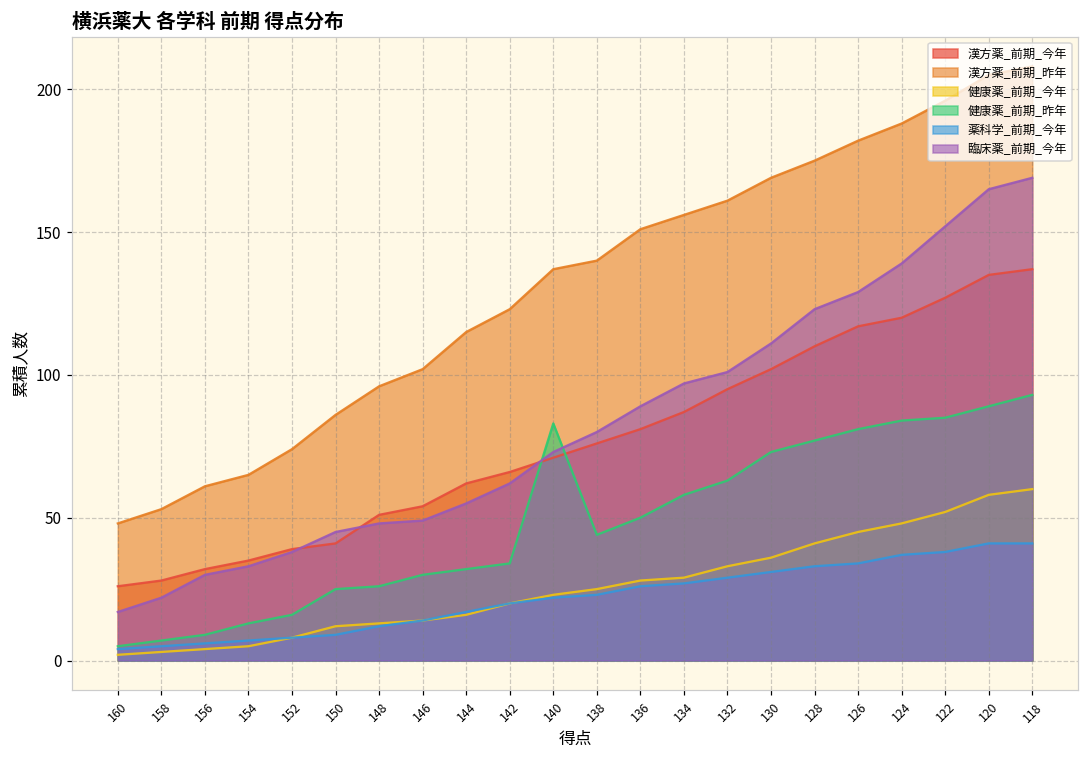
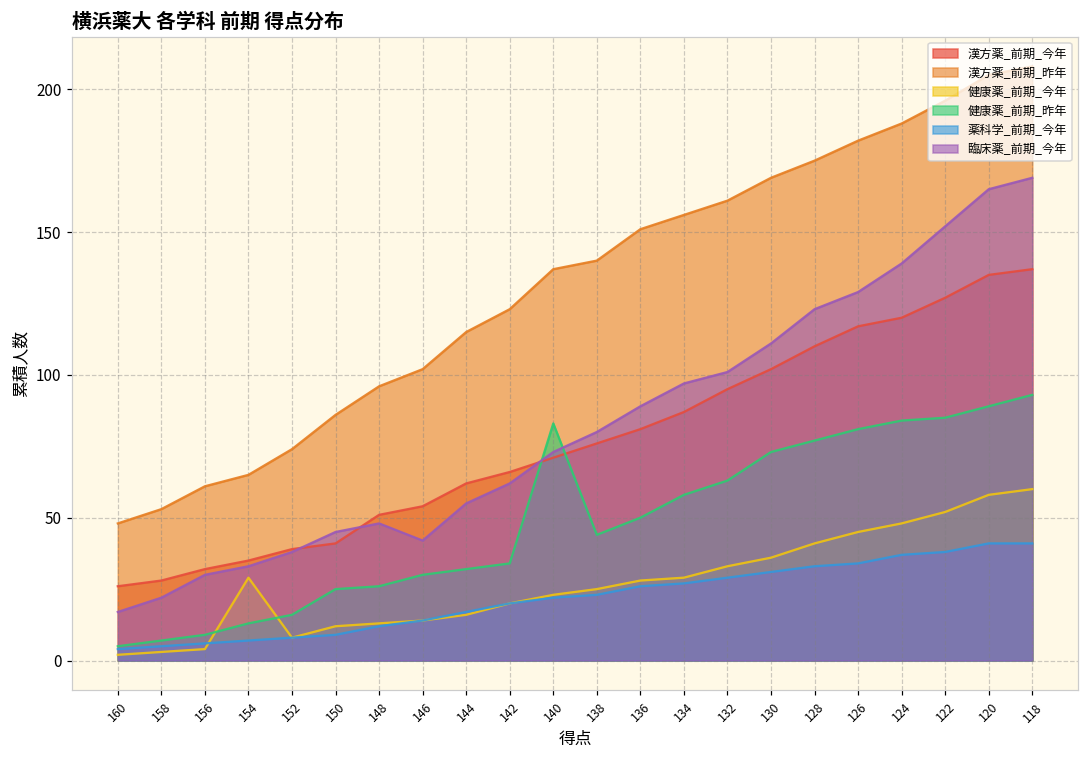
健康薬_前期_今年, 154: 5 -> 29
臨床薬_前期_今年, 146: 49 -> 42
